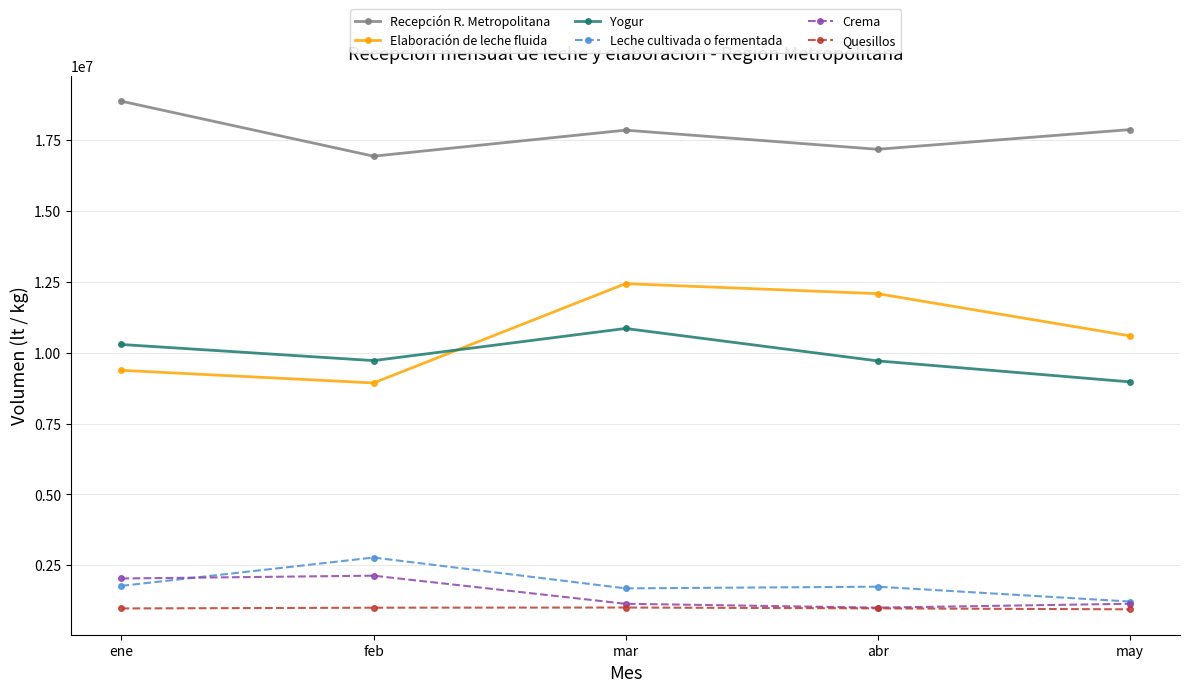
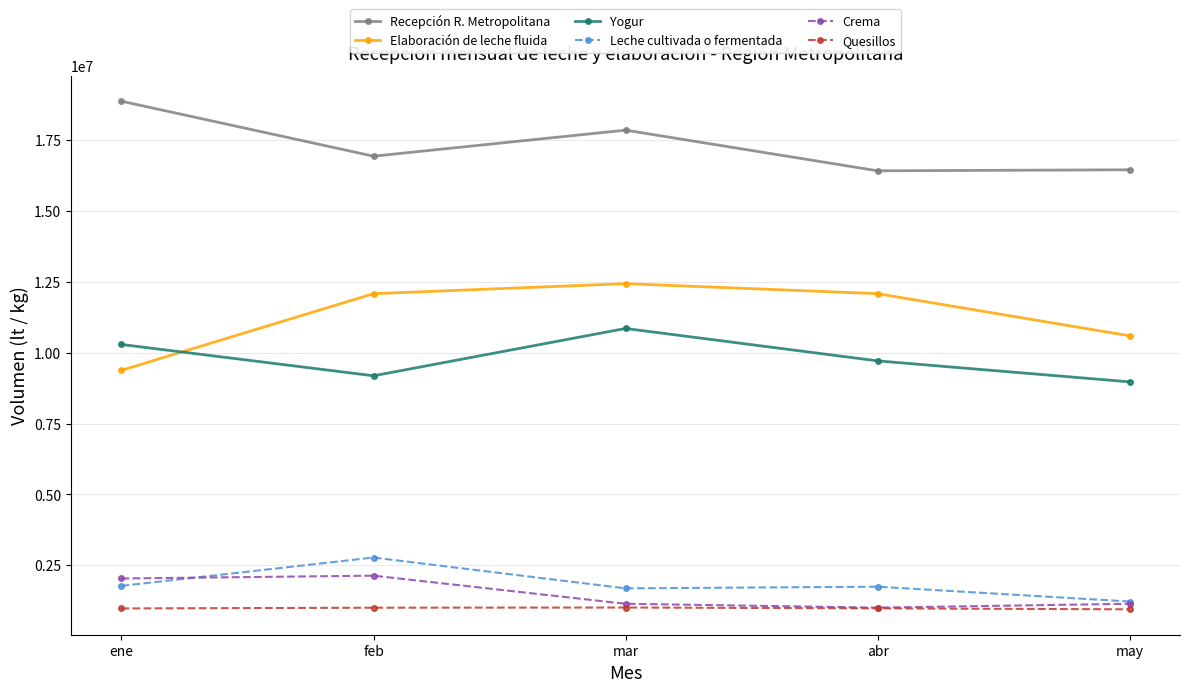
Elaboración de leche fluida, feb: 8900000 -> 12100000
Yogur, feb: 9700000 -> 9200000
Recepción R. Metropolitana, abr: 17200000 -> 16400000
Recepción R. Metropolitana, may: 17900000 -> 16400000
